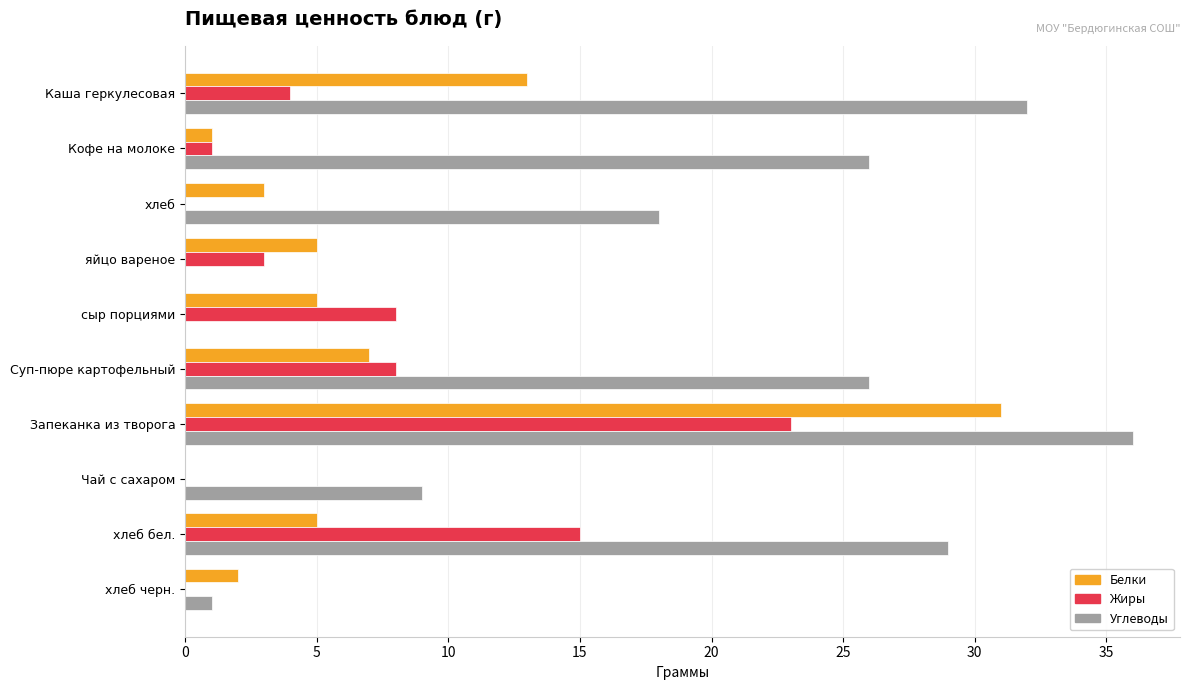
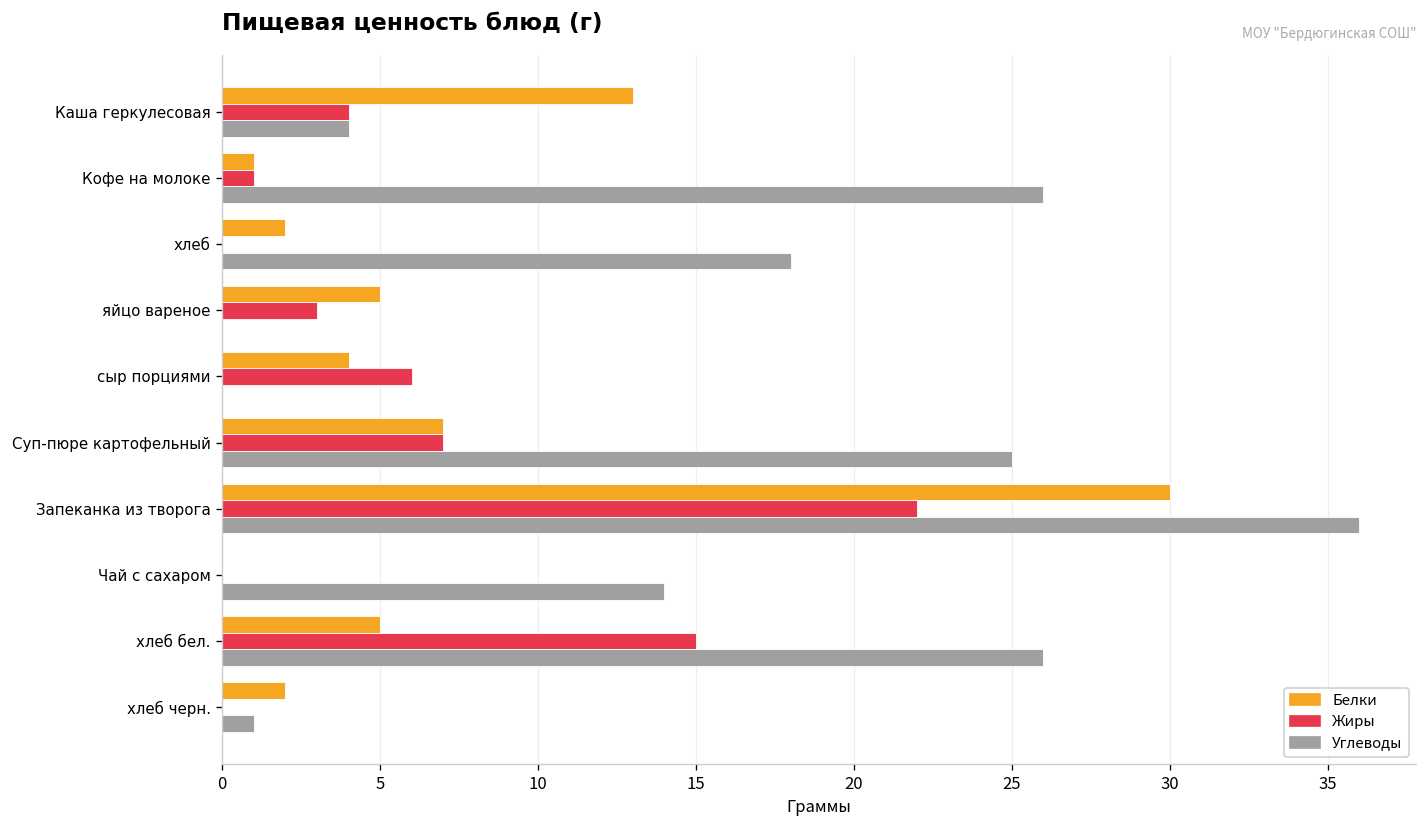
Углеводы, Каша геркулесовая: 32 -> 4
Белки, хлеб: 3 -> 2
Белки, сыр порциями: 5 -> 4
Жиры, сыр порциями: 8 -> 6
Жиры, Суп-пюре картофельный: 8 -> 7
Углеводы, Суп-пюре картофельный: 26 -> 25
Белки, Запеканка из творога: 31 -> 30
Жиры, Запеканка из творога: 23 -> 22
Углеводы, Чай с сахаром: 9 -> 14
Углеводы, хлеб бел.: 29 -> 26
